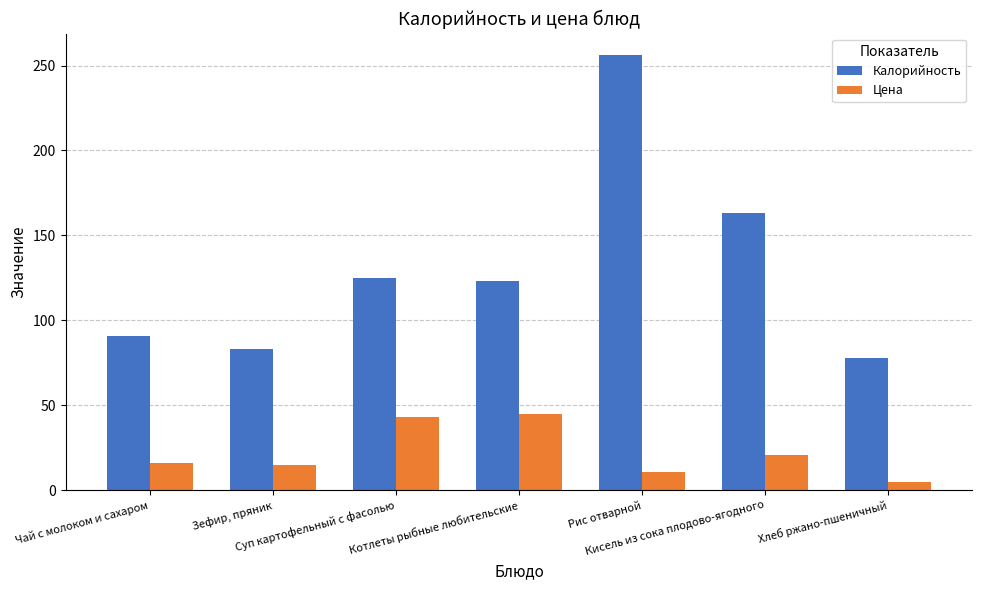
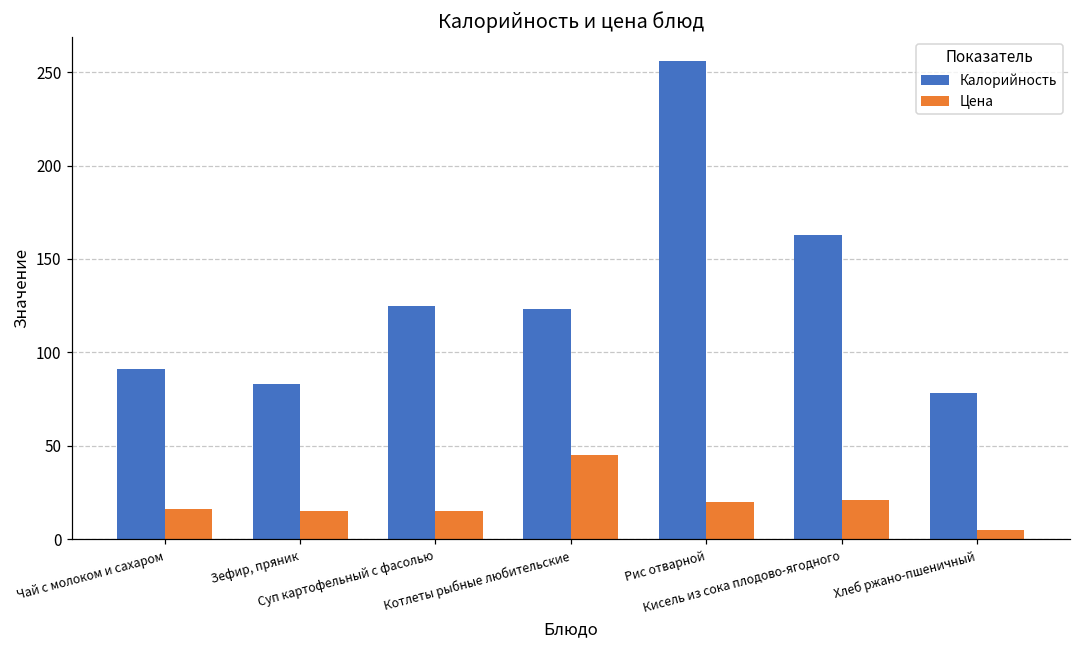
Цена, Суп картофельный с фасолью: 43 -> 15
Цена, Рис отварной: 11 -> 20
